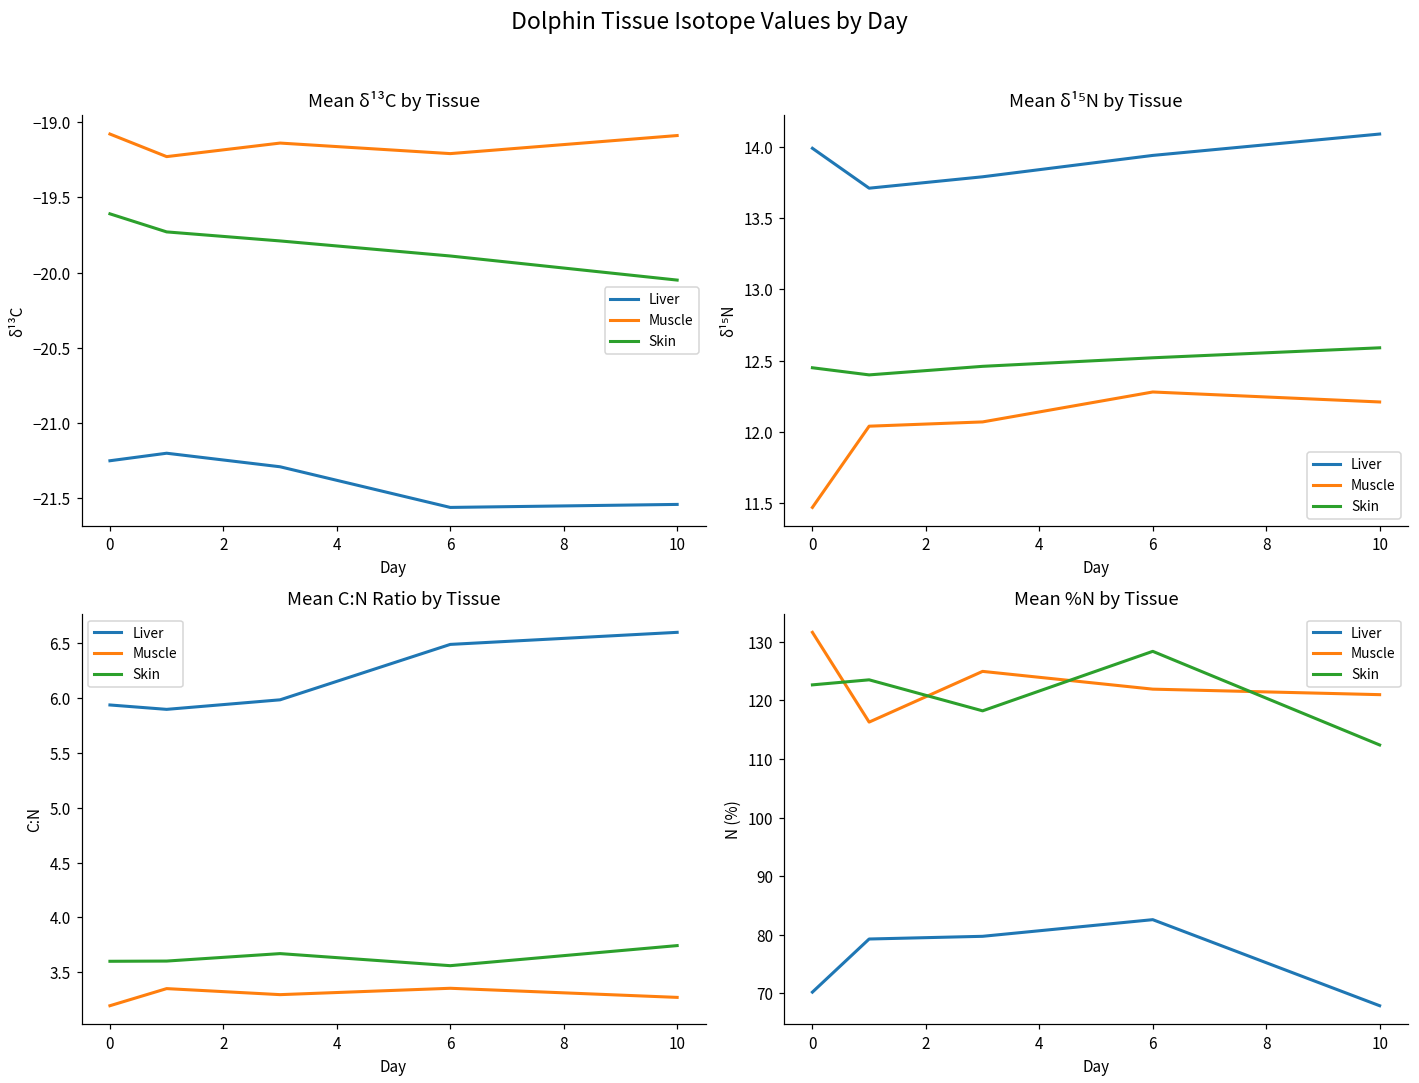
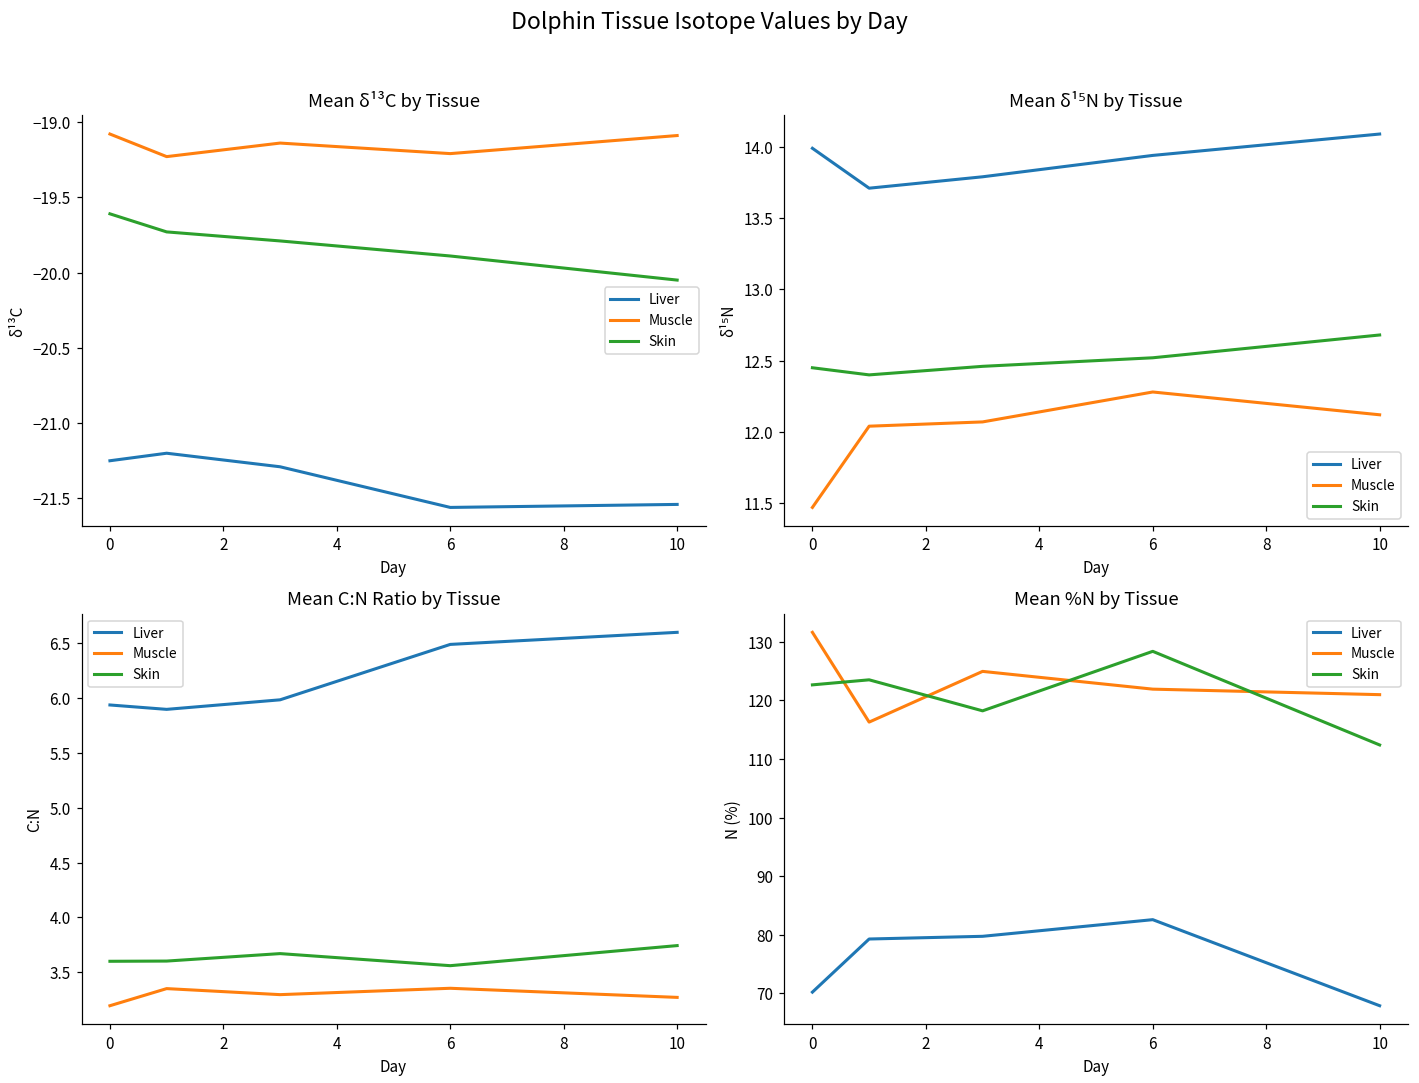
Mean δ¹⁵N by Tissue, Muscle, 10: 12.21 -> 12.12
Mean δ¹⁵N by Tissue, Skin, 10: 12.59 -> 12.68
